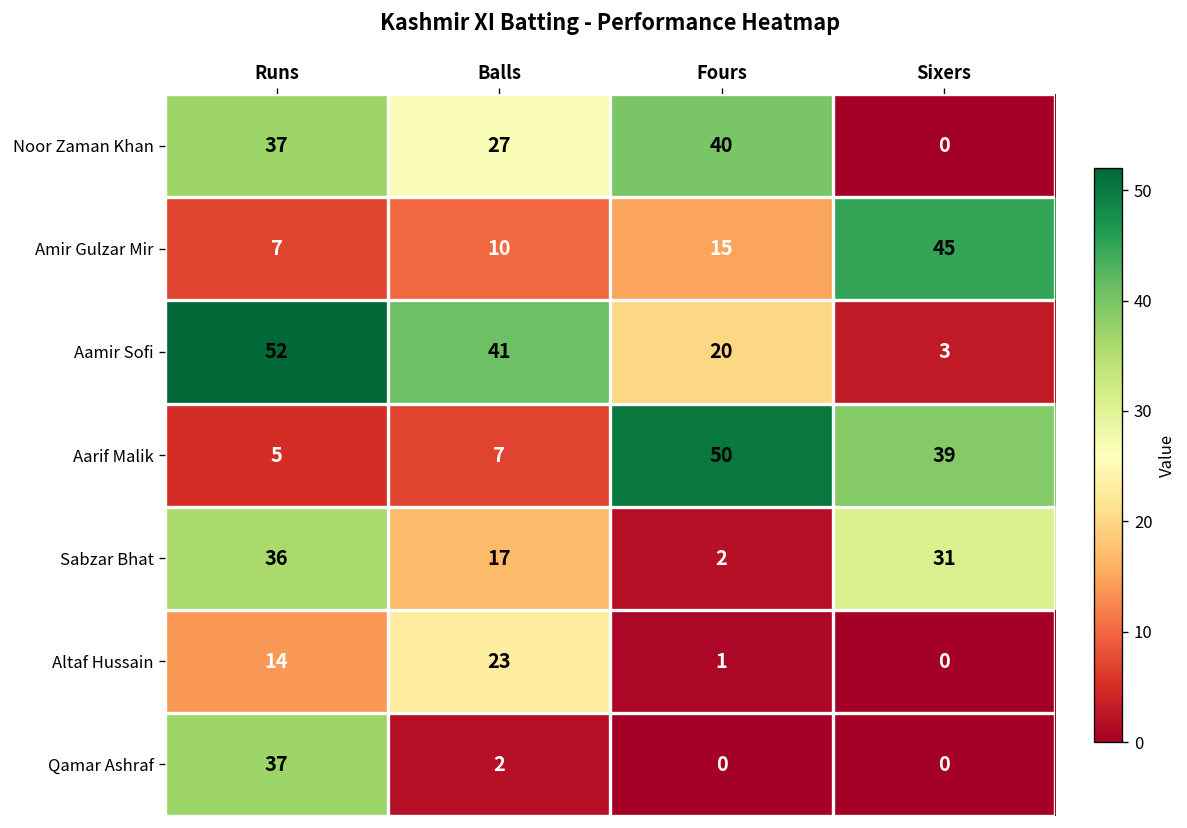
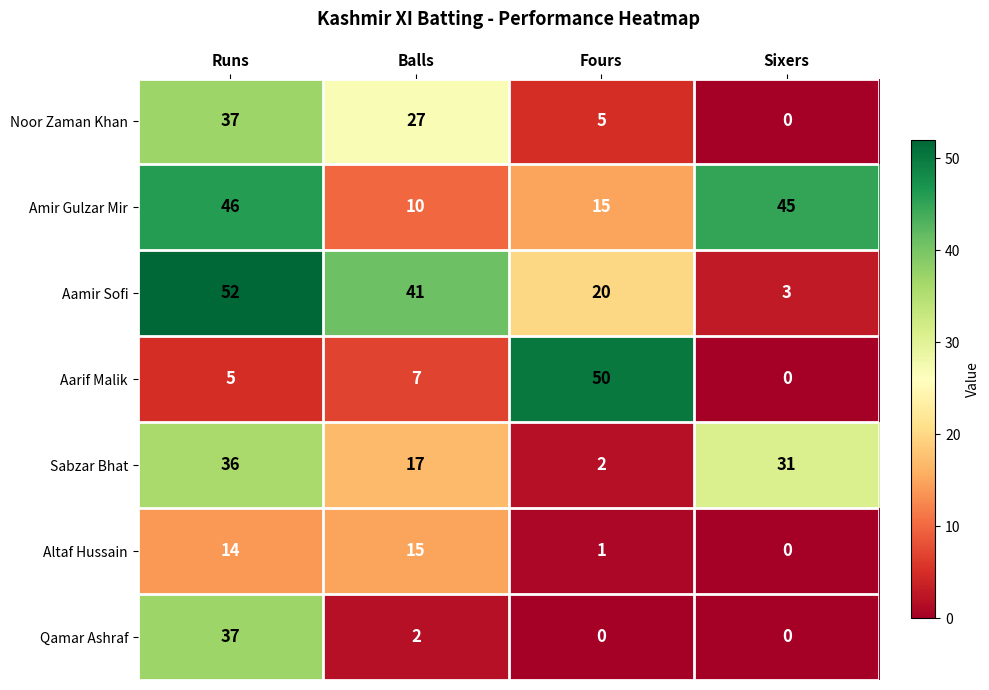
Noor Zaman Khan, Fours: 40 -> 5
Amir Gulzar Mir, Runs: 7 -> 46
Aarif Malik, Sixers: 39 -> 0
Altaf Hussain, Balls: 23 -> 15
